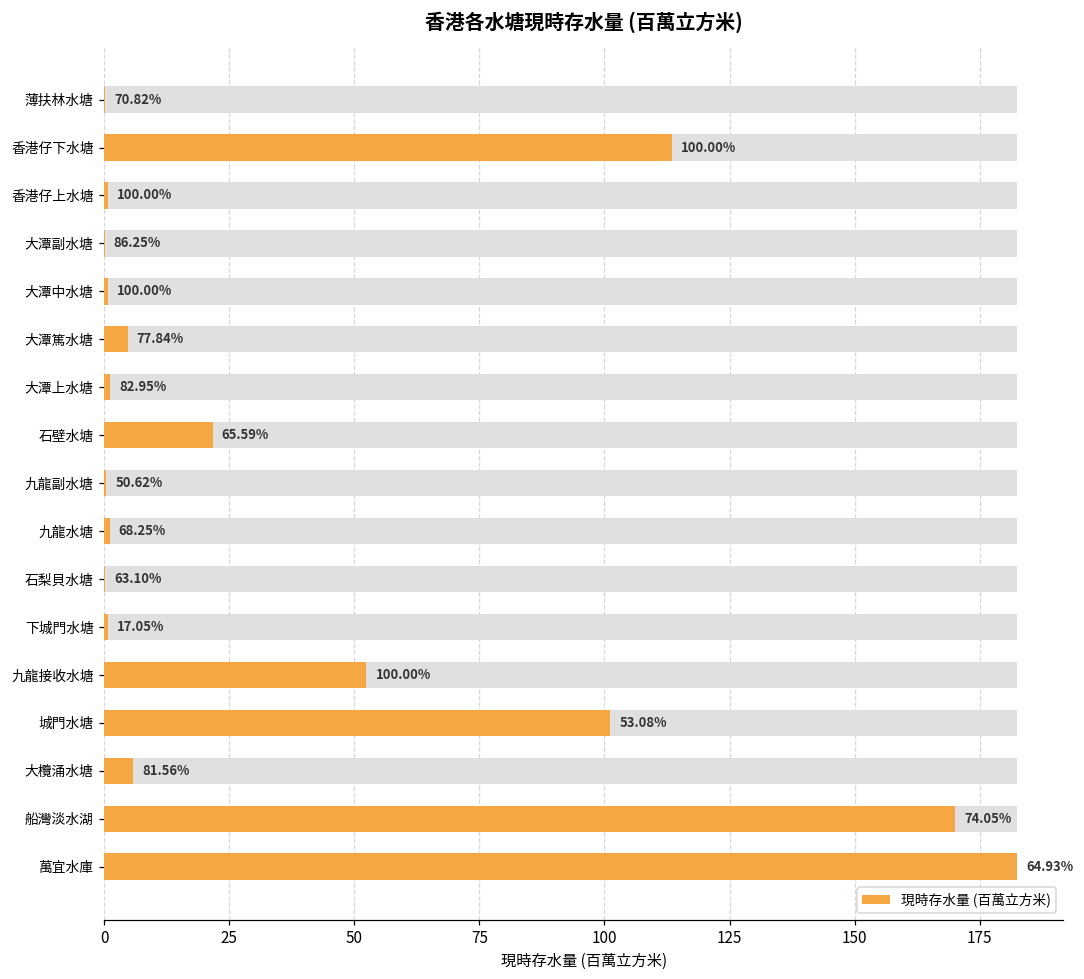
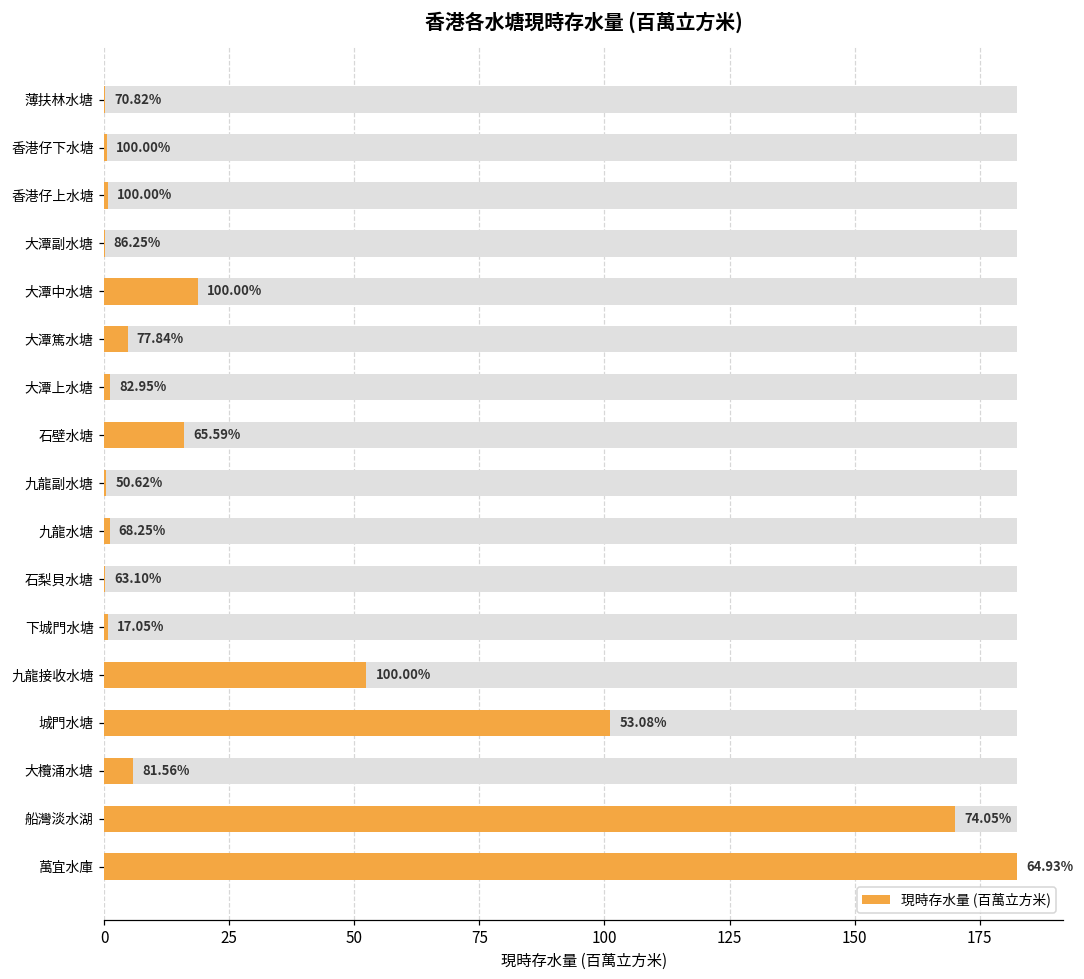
現時存水量 (百萬立方米), 香港仔下水塘: 113 -> 0
現時存水量 (百萬立方米), 大潭中水塘: 1 -> 19
現時存水量 (百萬立方米), 石壁水塘: 22 -> 16
